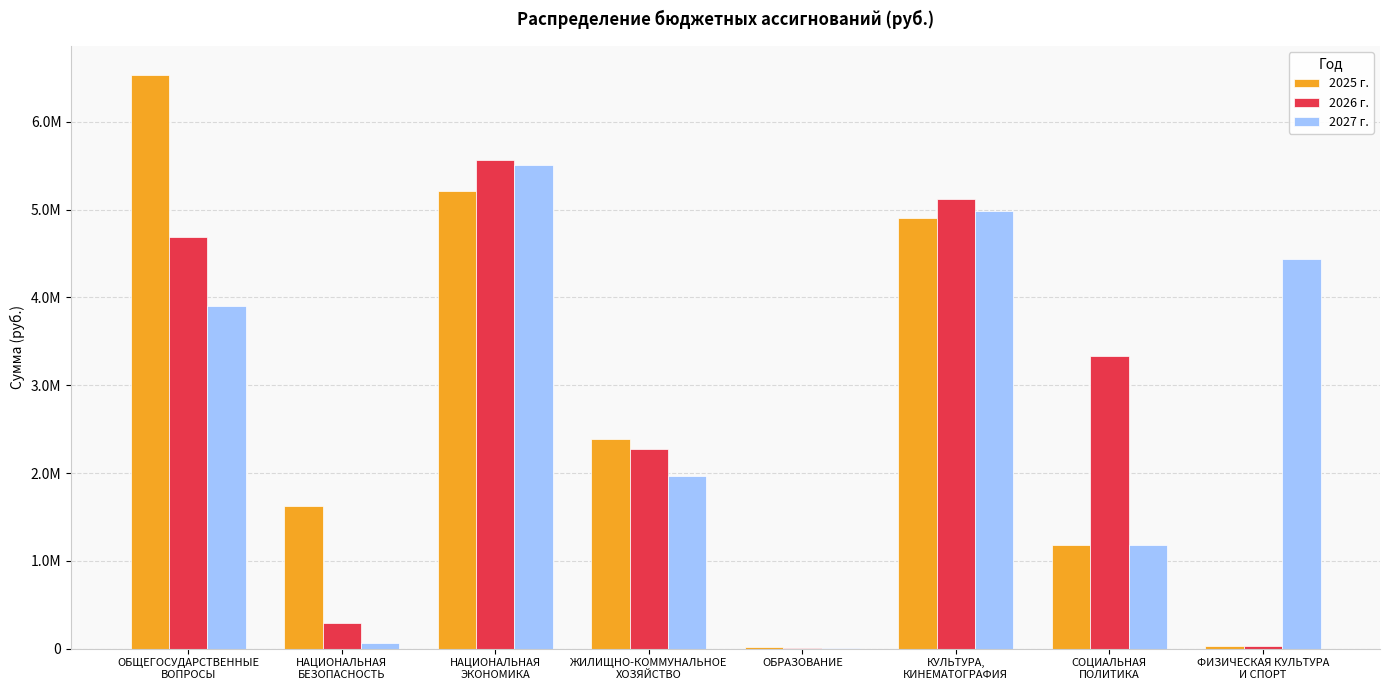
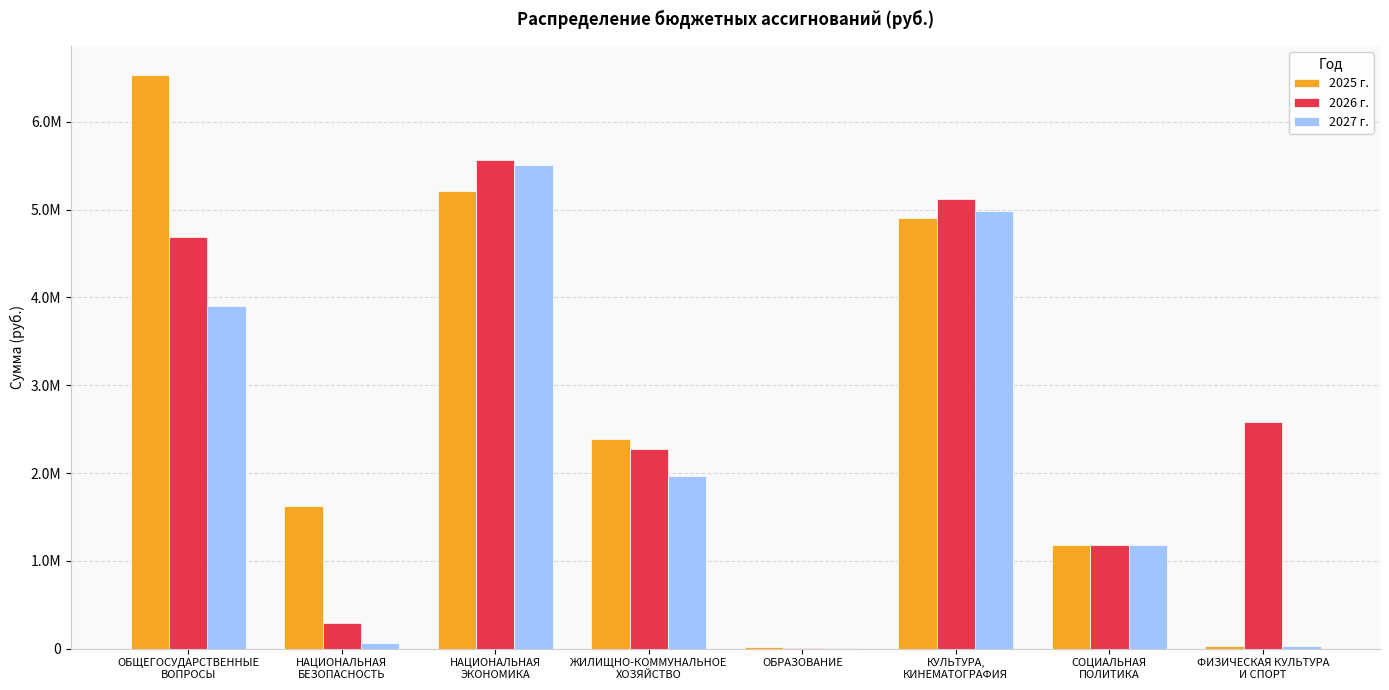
2026 г., СОЦИАЛЬНАЯ ПОЛИТИКА: 3300000 -> 1200000
2026 г., ФИЗИЧЕСКАЯ КУЛЬТУРА И СПОРТ: 0 -> 2600000
2027 г., ФИЗИЧЕСКАЯ КУЛЬТУРА И СПОРТ: 4400000 -> 0
